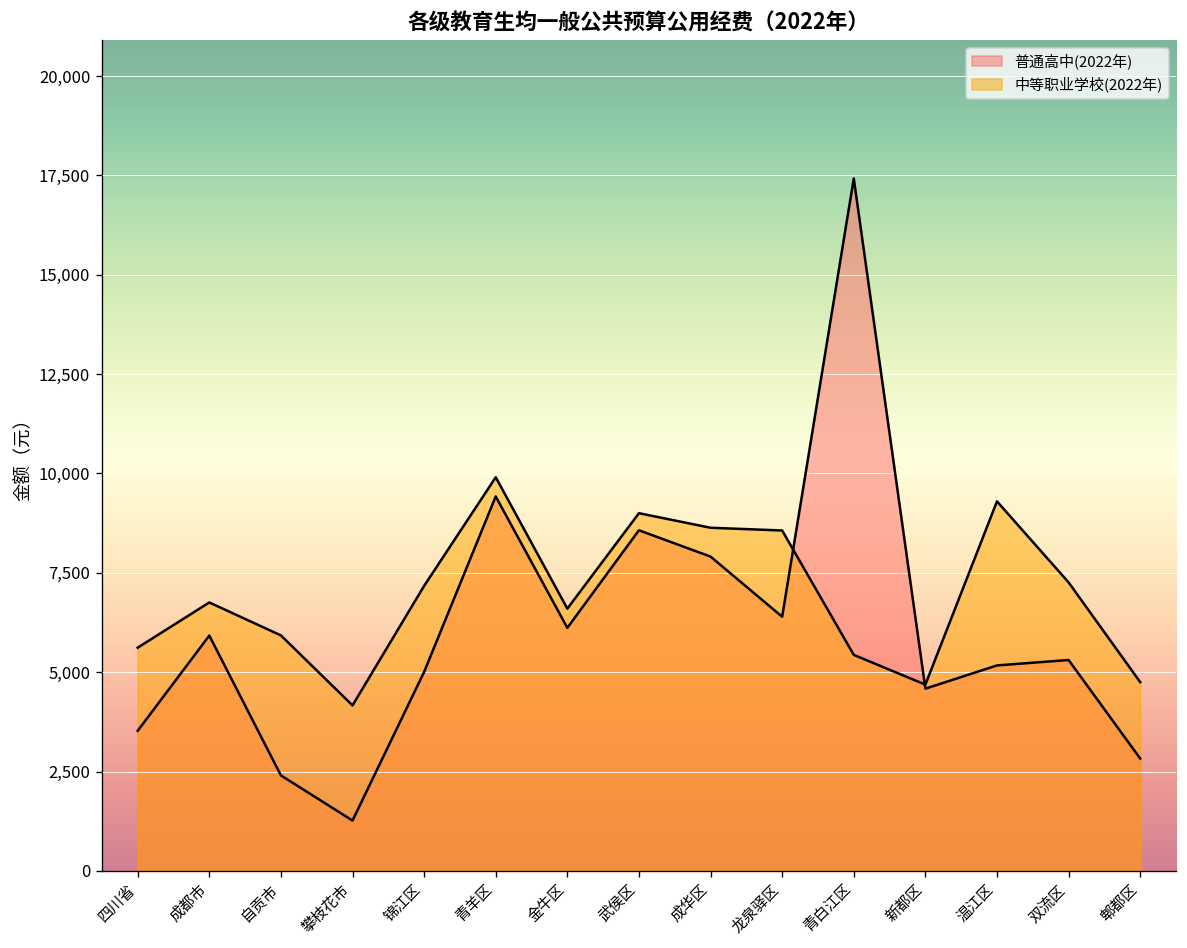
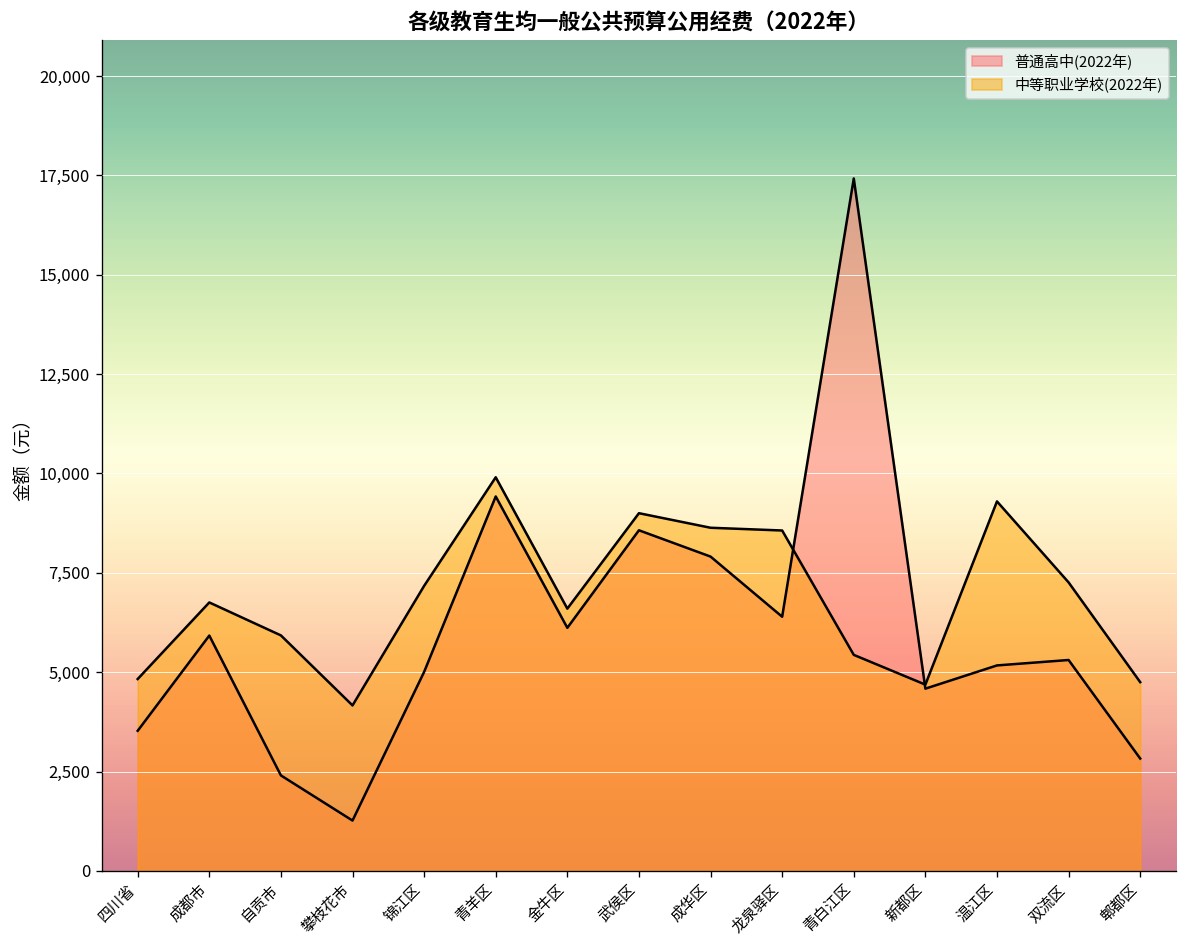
中等职业学校(2022年), 四川省: 5,600 -> 4,800
